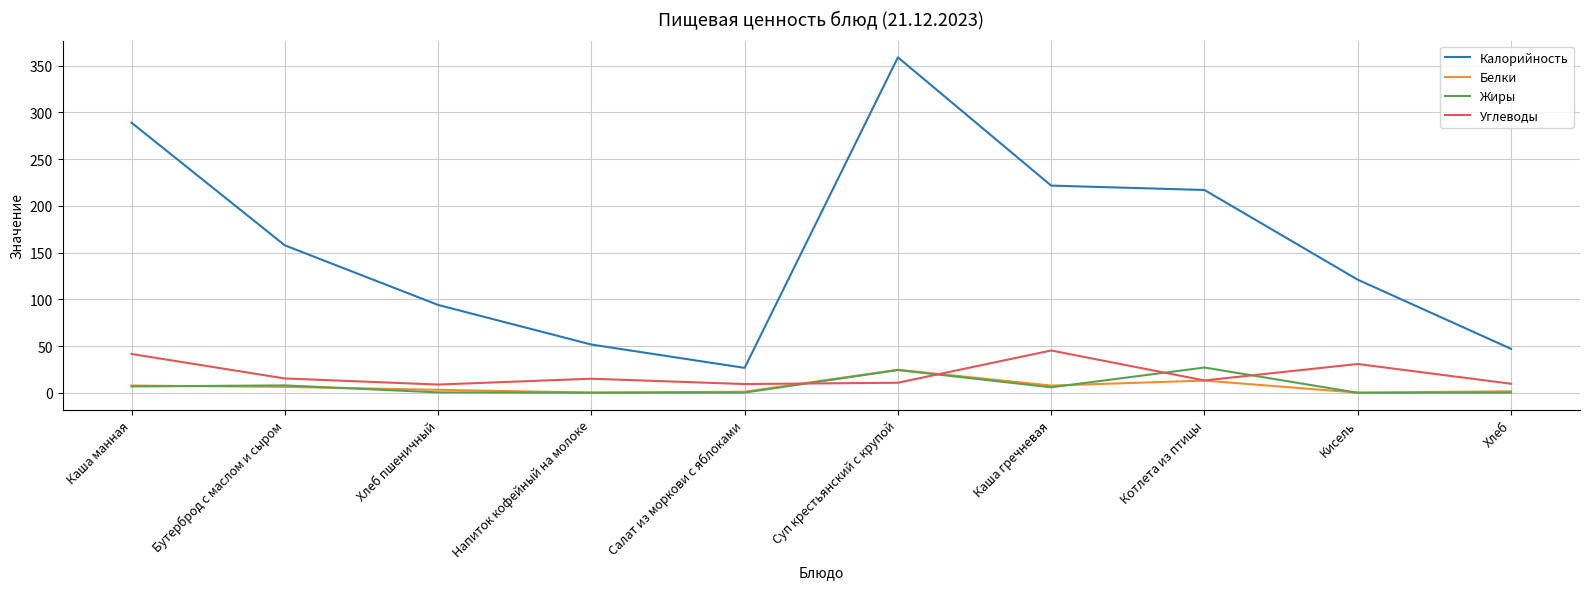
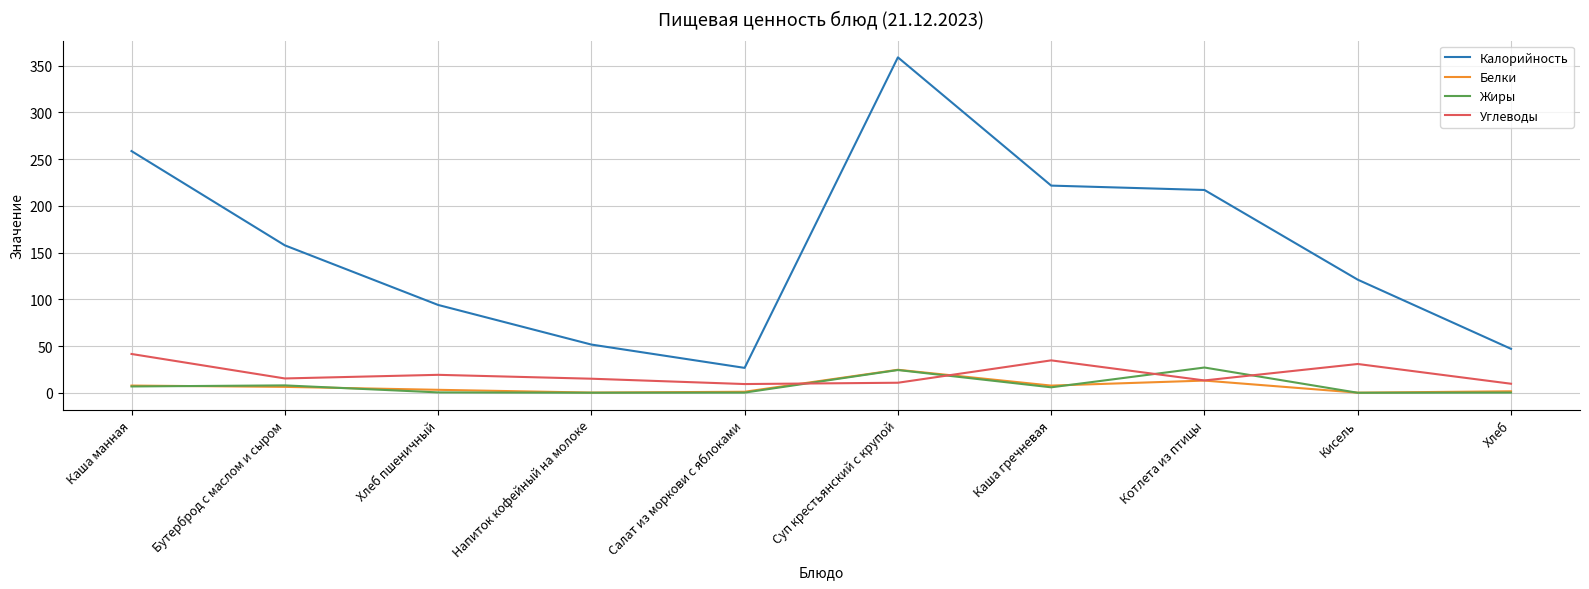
Калорийность, Каша манная: 290 -> 260
Углеводы, Хлеб пшеничный: 10 -> 20
Углеводы, Каша гречневая: 50 -> 30
